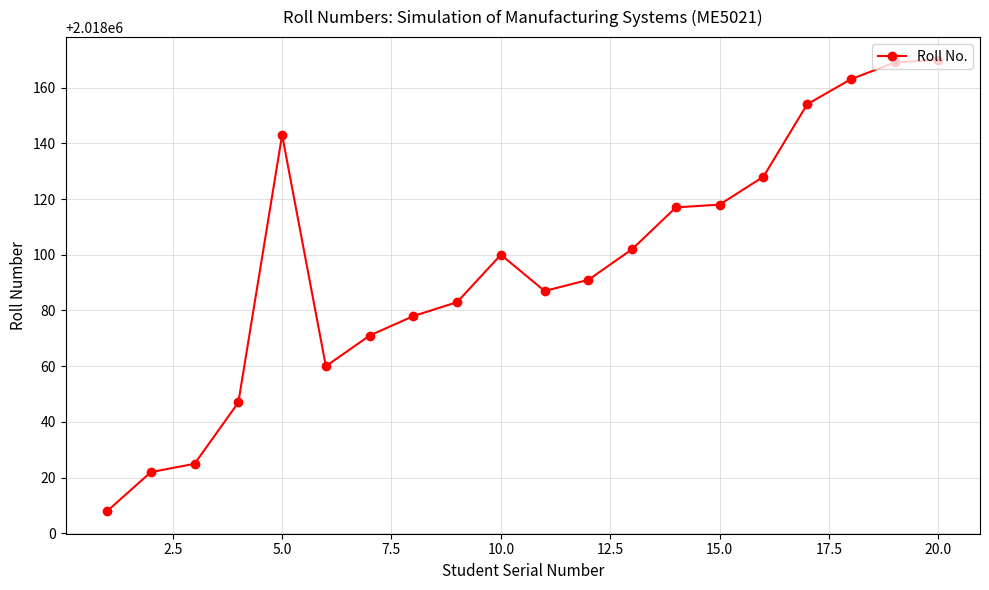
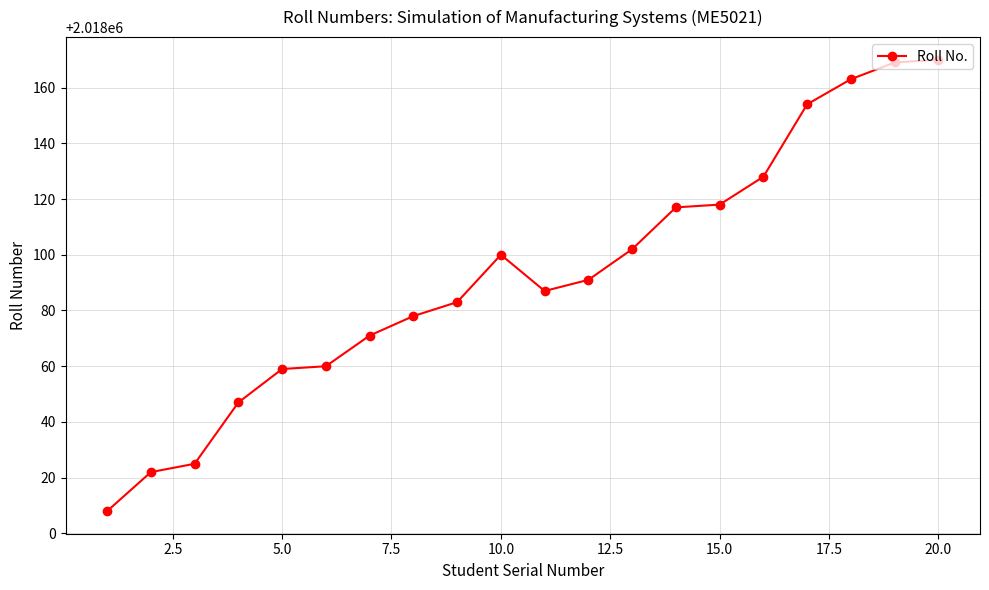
5.0: 2018143 -> 2018059
